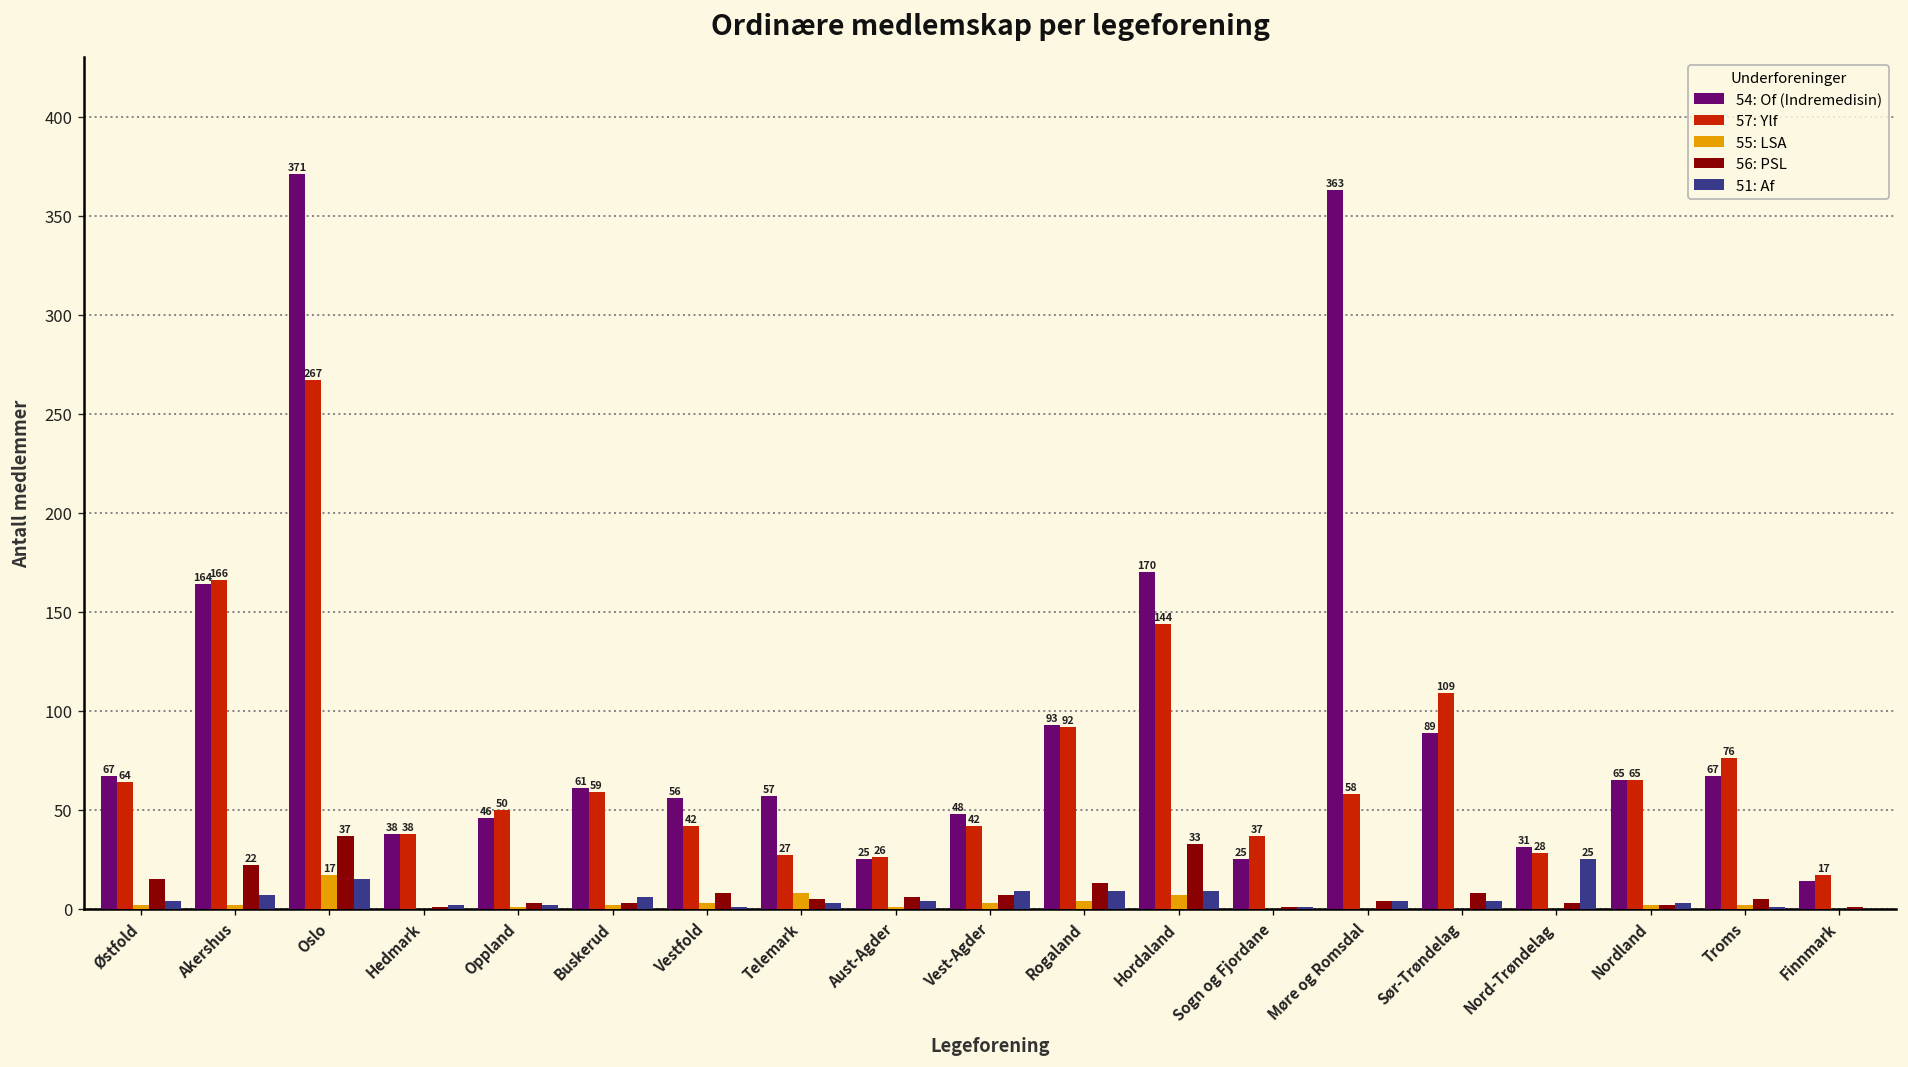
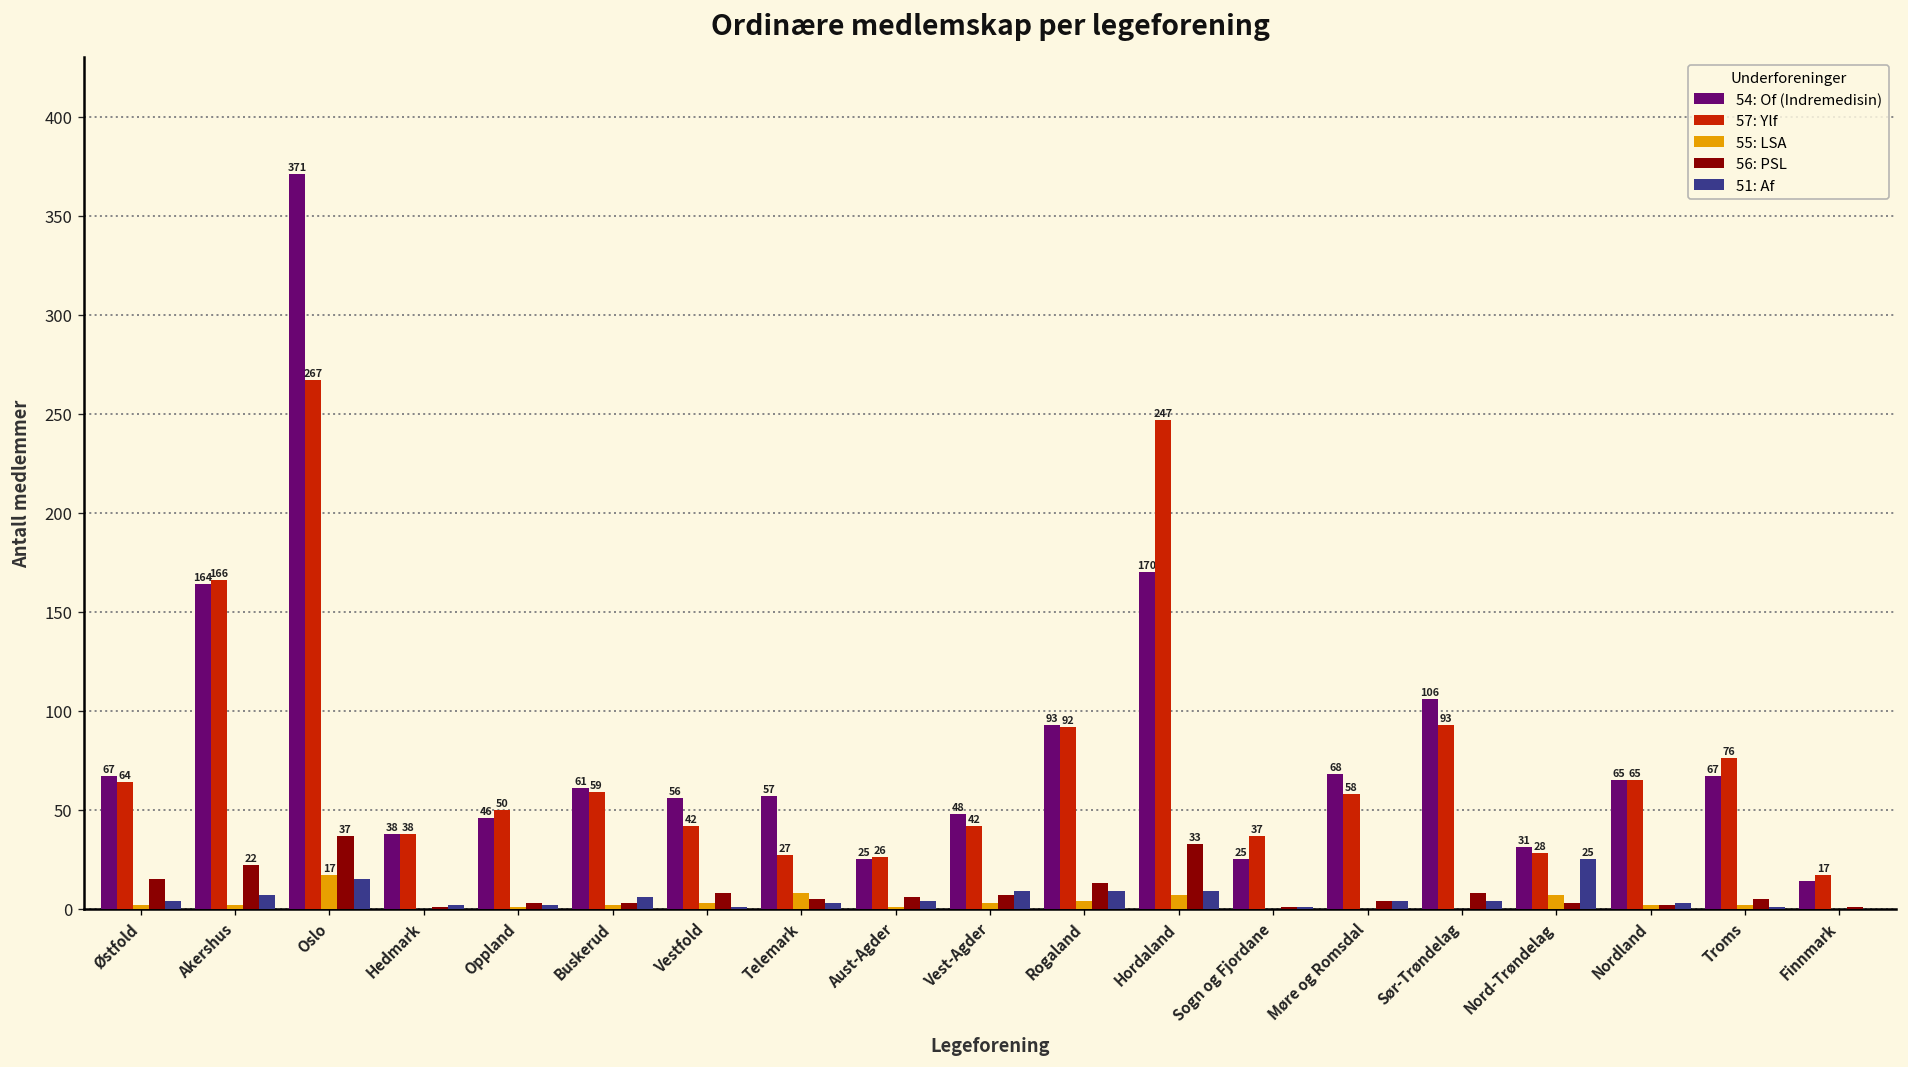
57: Ylf, Hordaland: 144 -> 247
54: Of (Indremedisin), Møre og Romsdal: 363 -> 68
54: Of (Indremedisin), Sør-Trøndelag: 89 -> 106
57: Ylf, Sør-Trøndelag: 109 -> 93
55: LSA, Nord-Trøndelag: 0 -> 7
